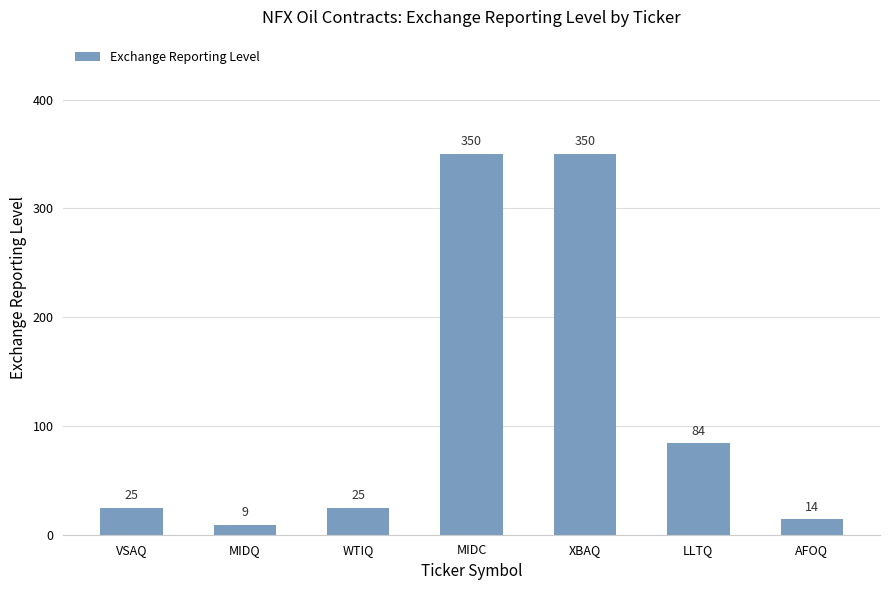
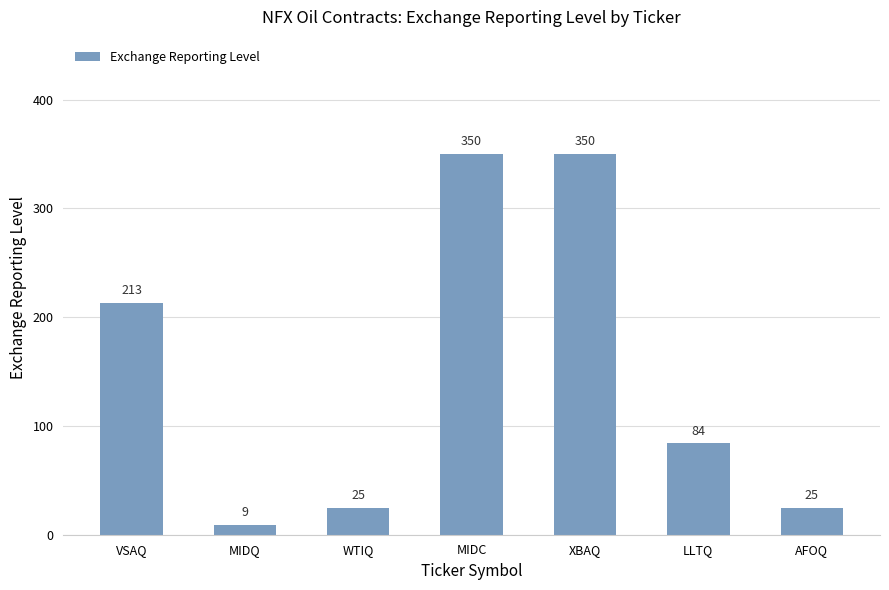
VSAQ: 25 -> 213
AFOQ: 14 -> 25
